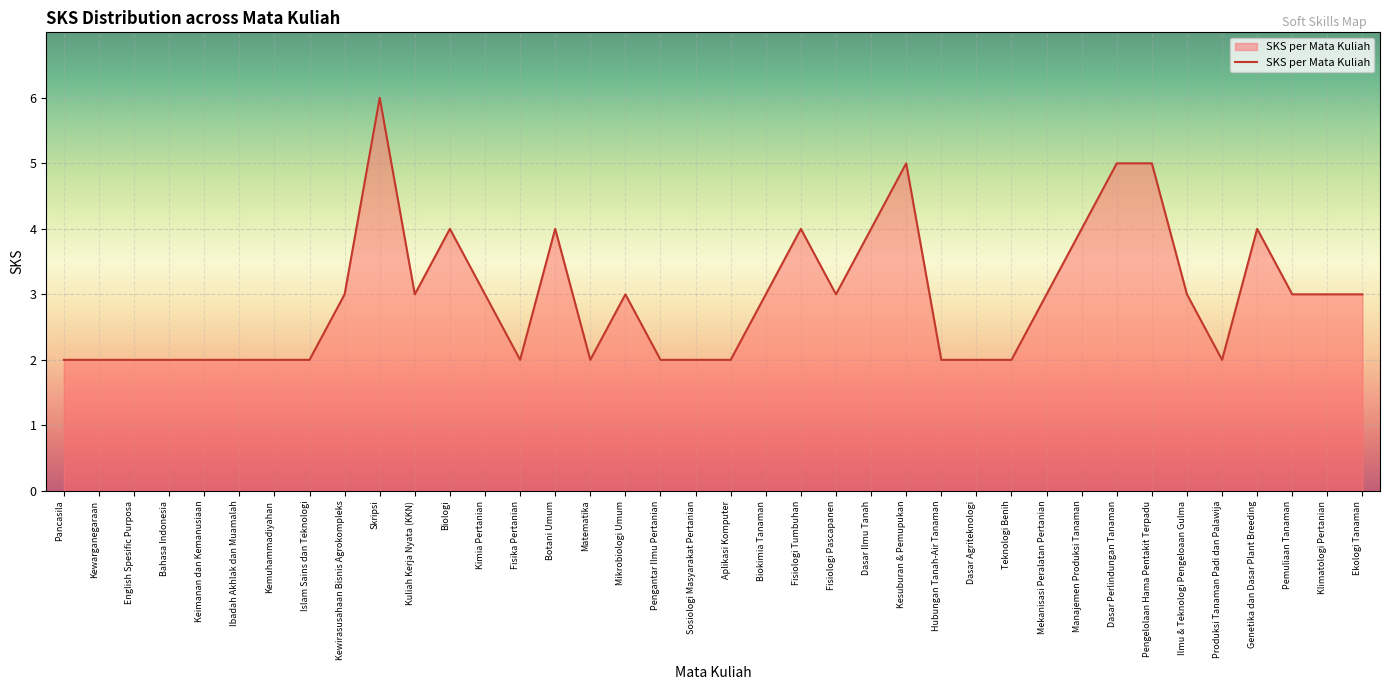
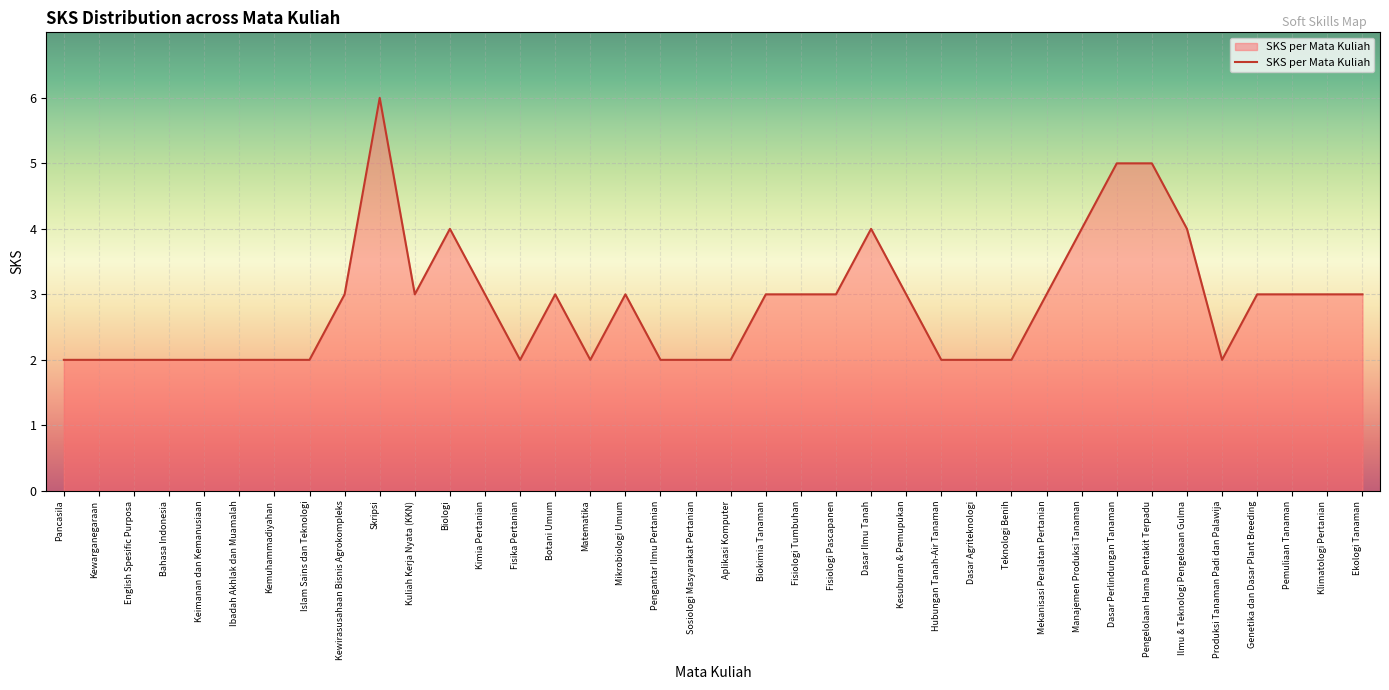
Botani Umum: 4 -> 3
Fisiologi Tumbuhan: 4 -> 3
Kesuburan & Pemupukan: 5 -> 3
Ilmu & Teknologi Pengeloaan Gulma: 3 -> 4
Genetika dan Dasar Plant Breeding: 4 -> 3
